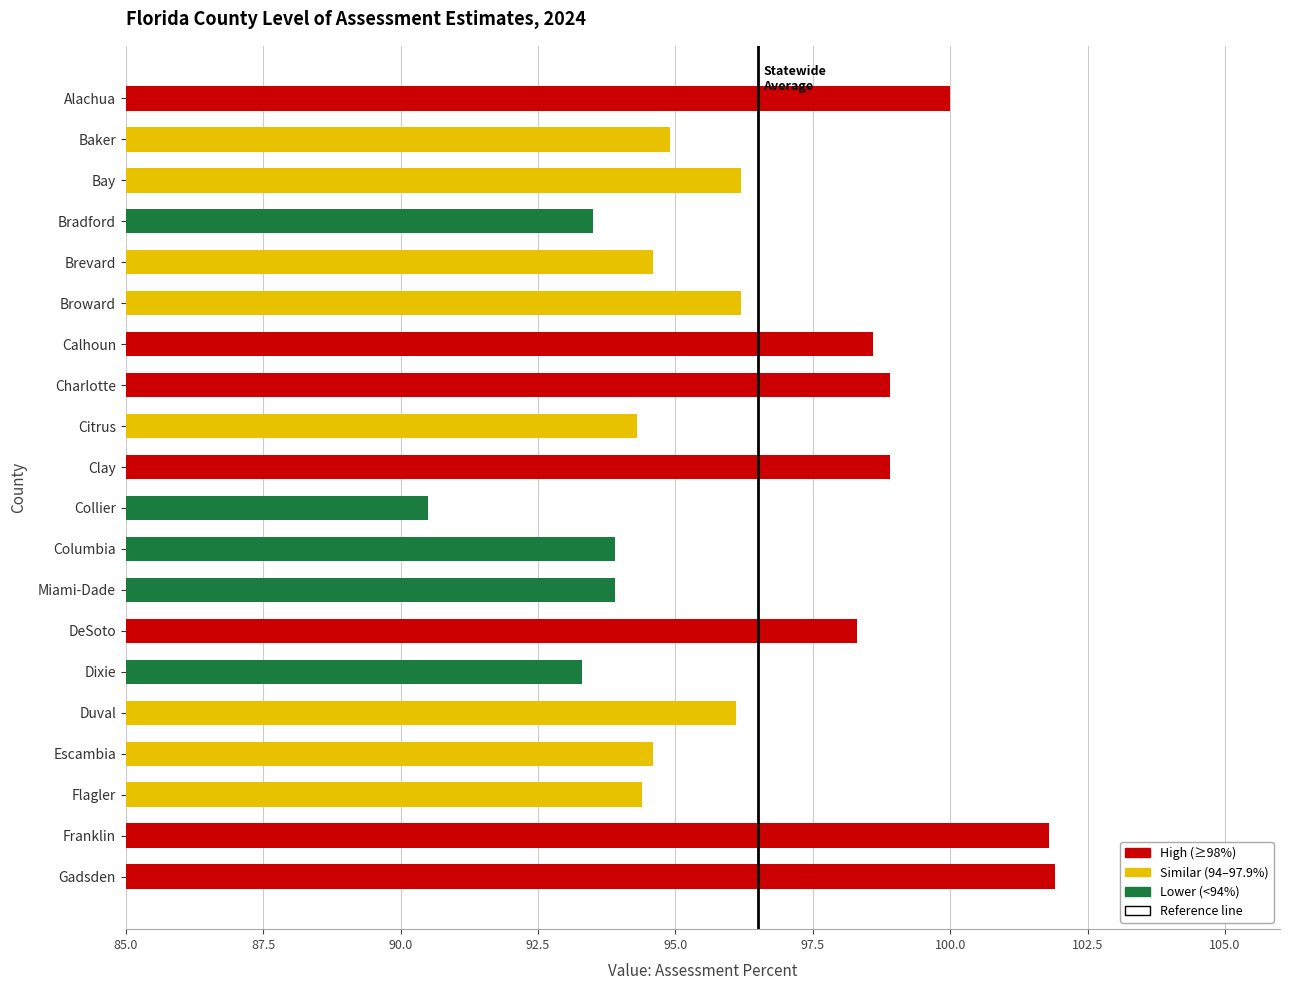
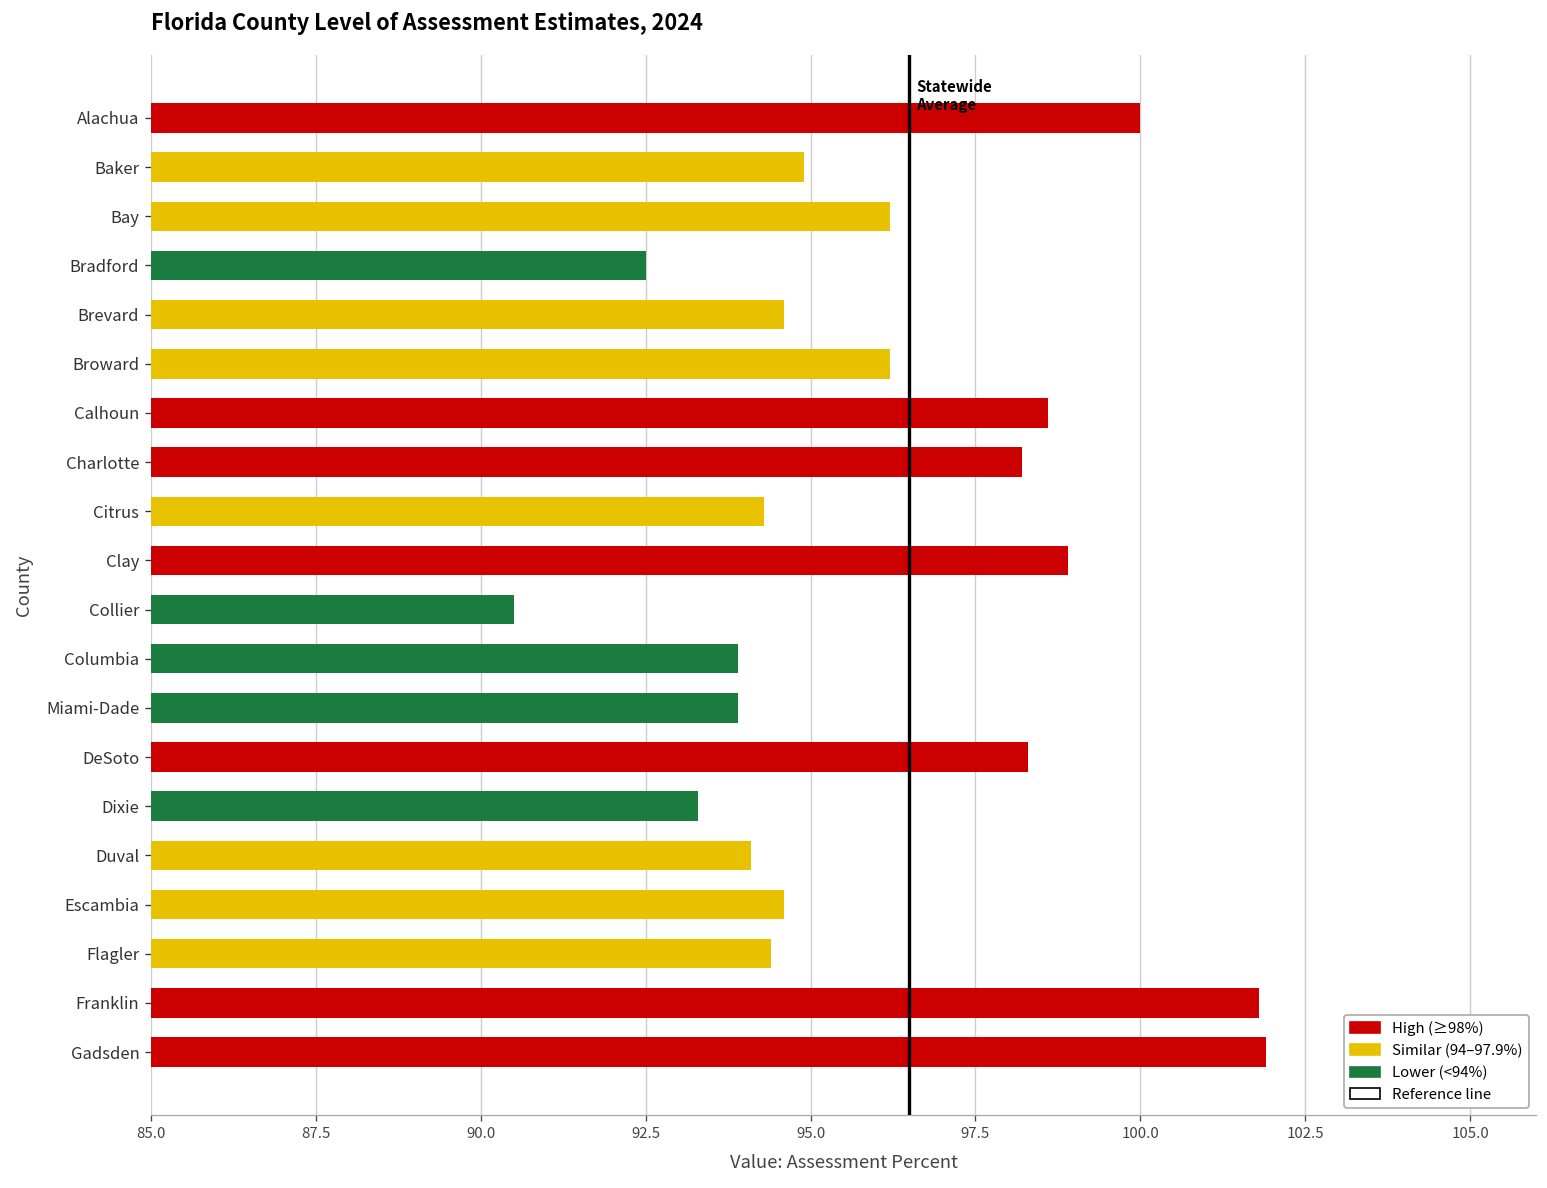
Bradford: 93.5 -> 92.5
Charlotte: 98.9 -> 98.2
Duval: 96.1 -> 94.1
